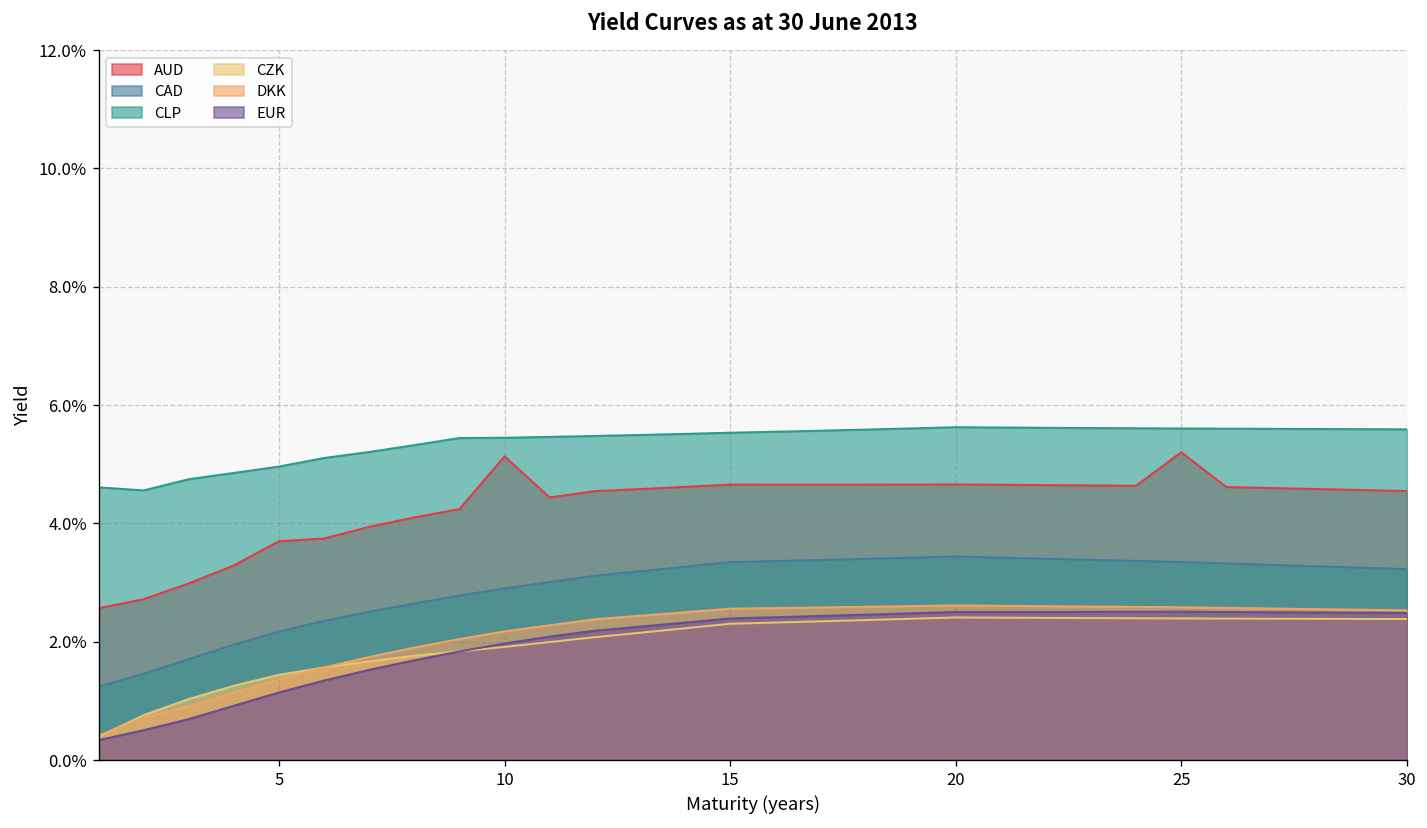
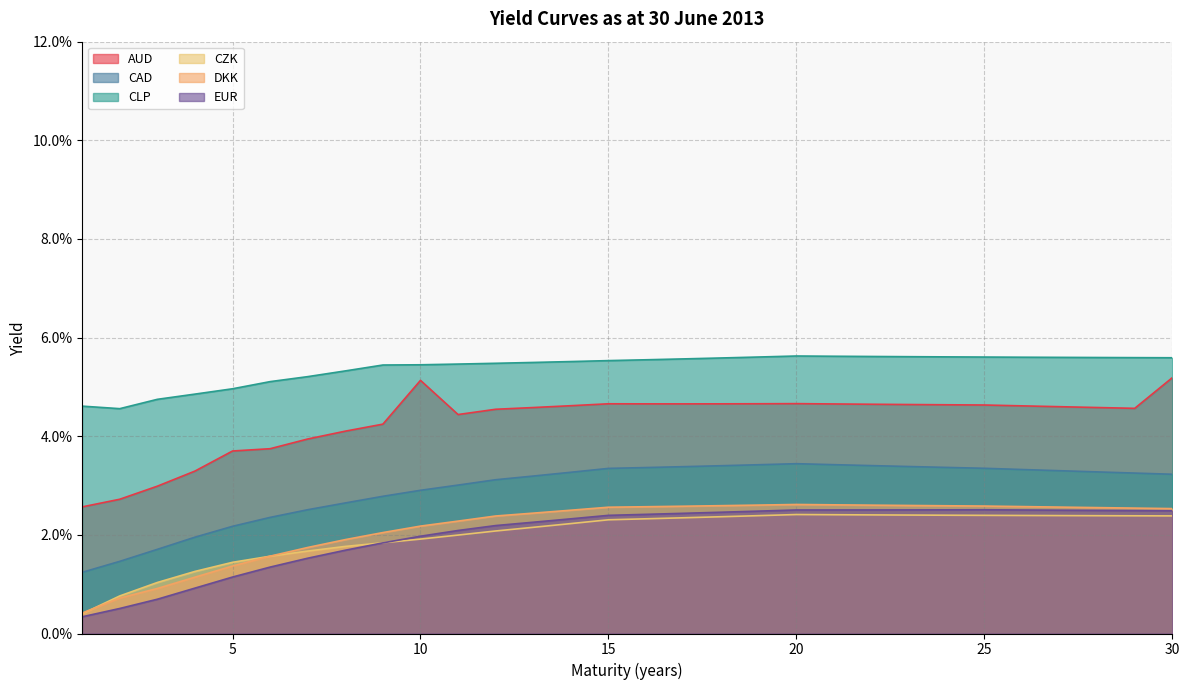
AUD, 25: 5.2% -> 4.6%
AUD, 30: 4.5% -> 5.2%
